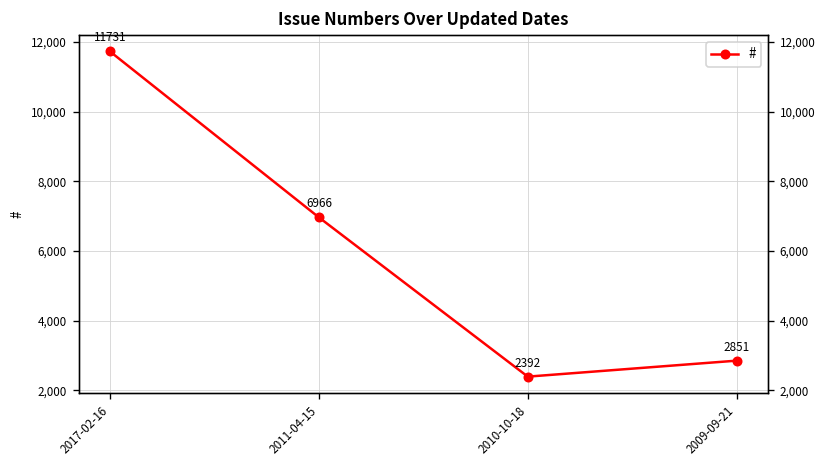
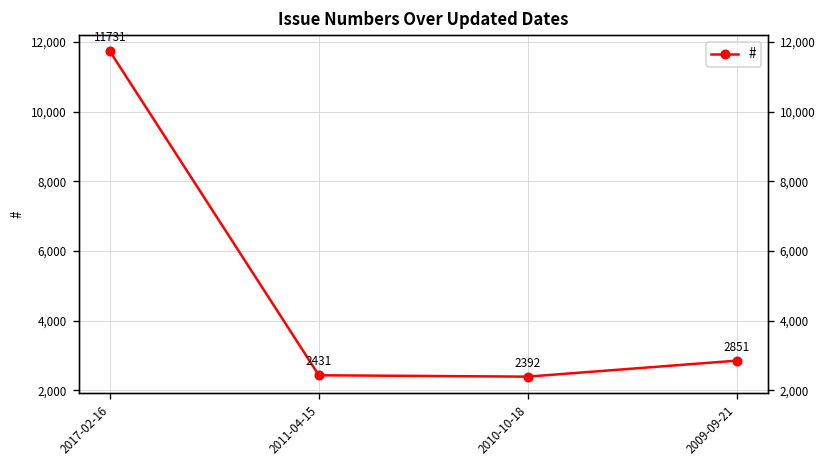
2011-04-15: 6966 -> 2431
